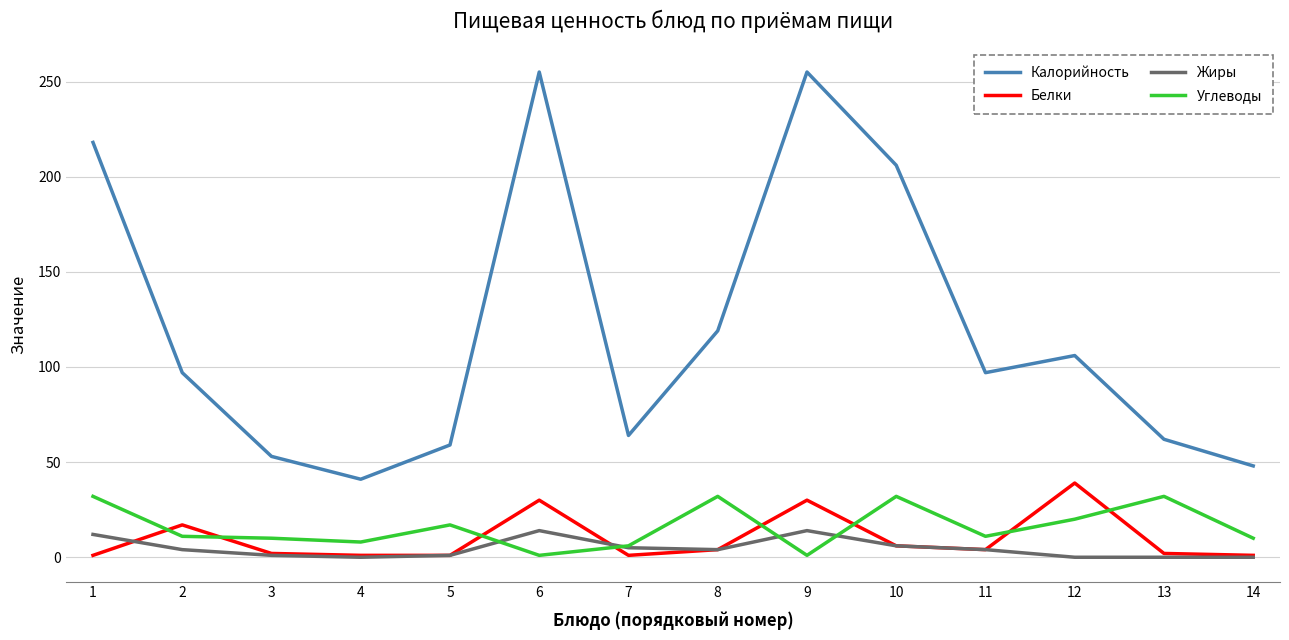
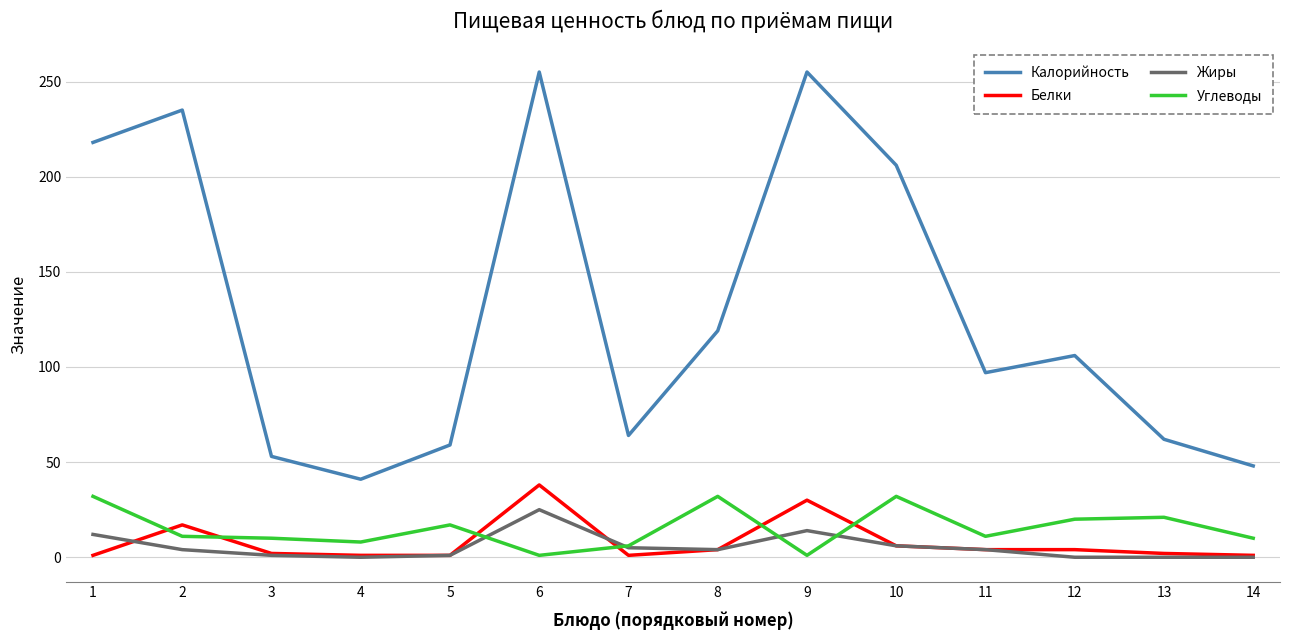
Калорийность, 2: 97 -> 235
Белки, 6: 30 -> 38
Жиры, 6: 14 -> 25
Белки, 12: 39 -> 4
Углеводы, 13: 32 -> 21
